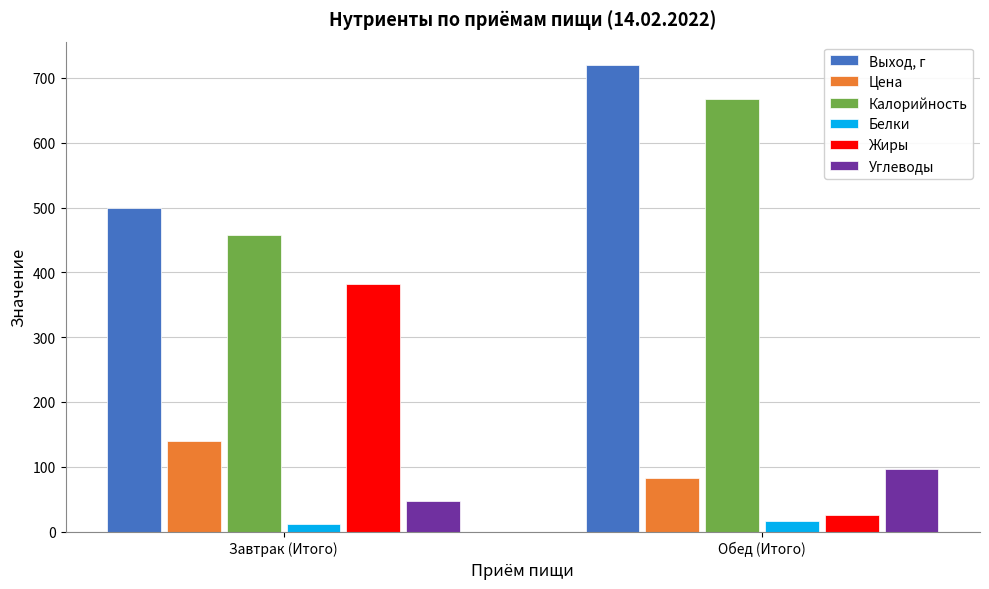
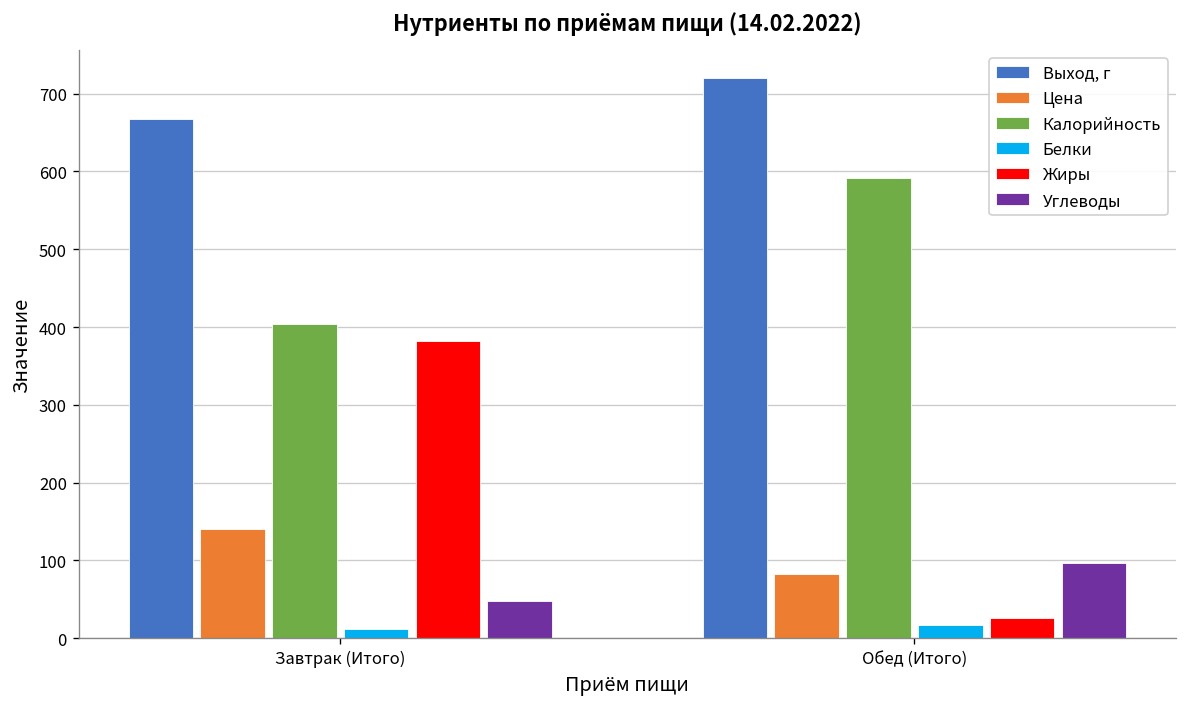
Выход, г, Завтрак (Итого): 500 -> 670
Калорийность, Завтрак (Итого): 460 -> 400
Калорийность, Обед (Итого): 670 -> 590
